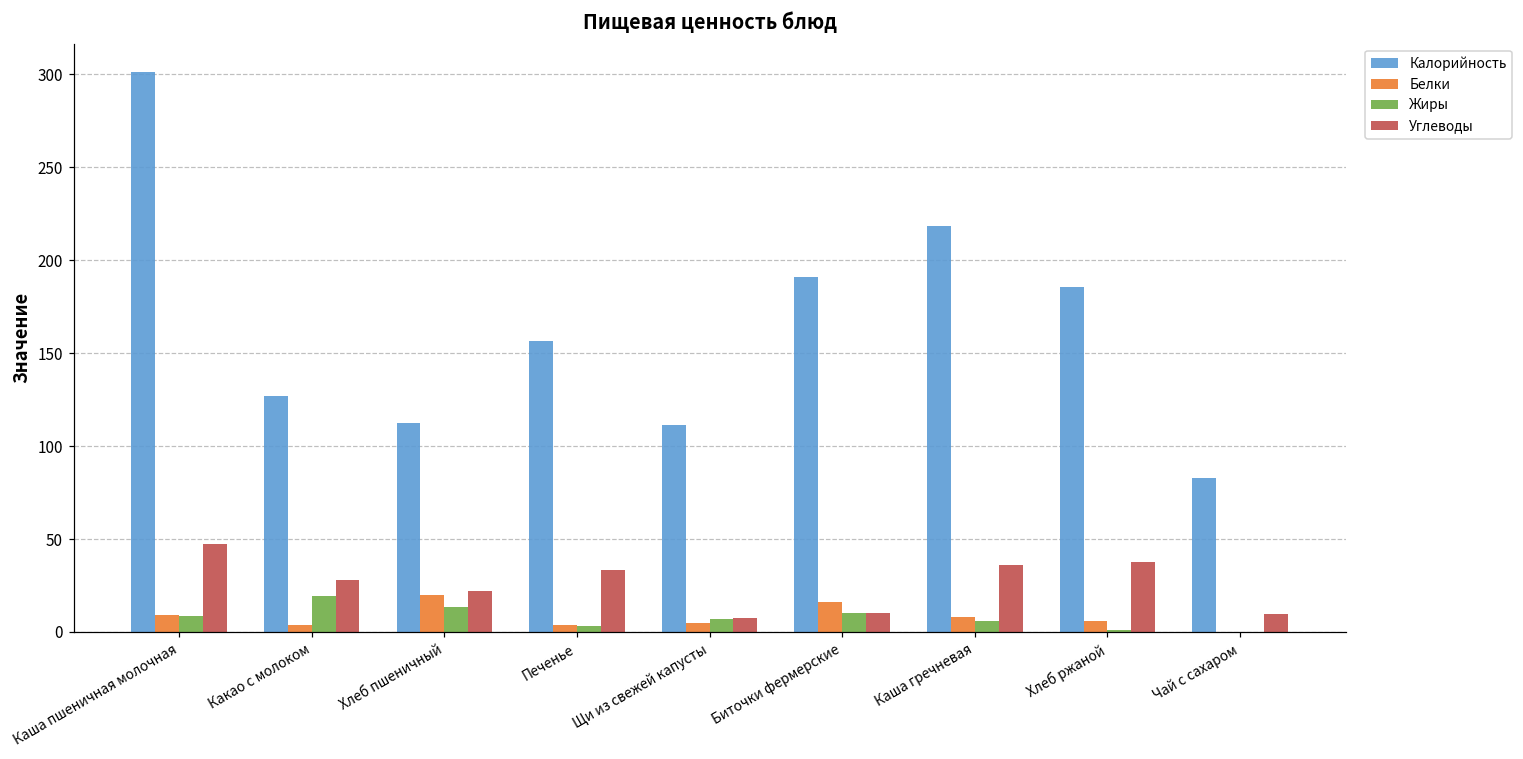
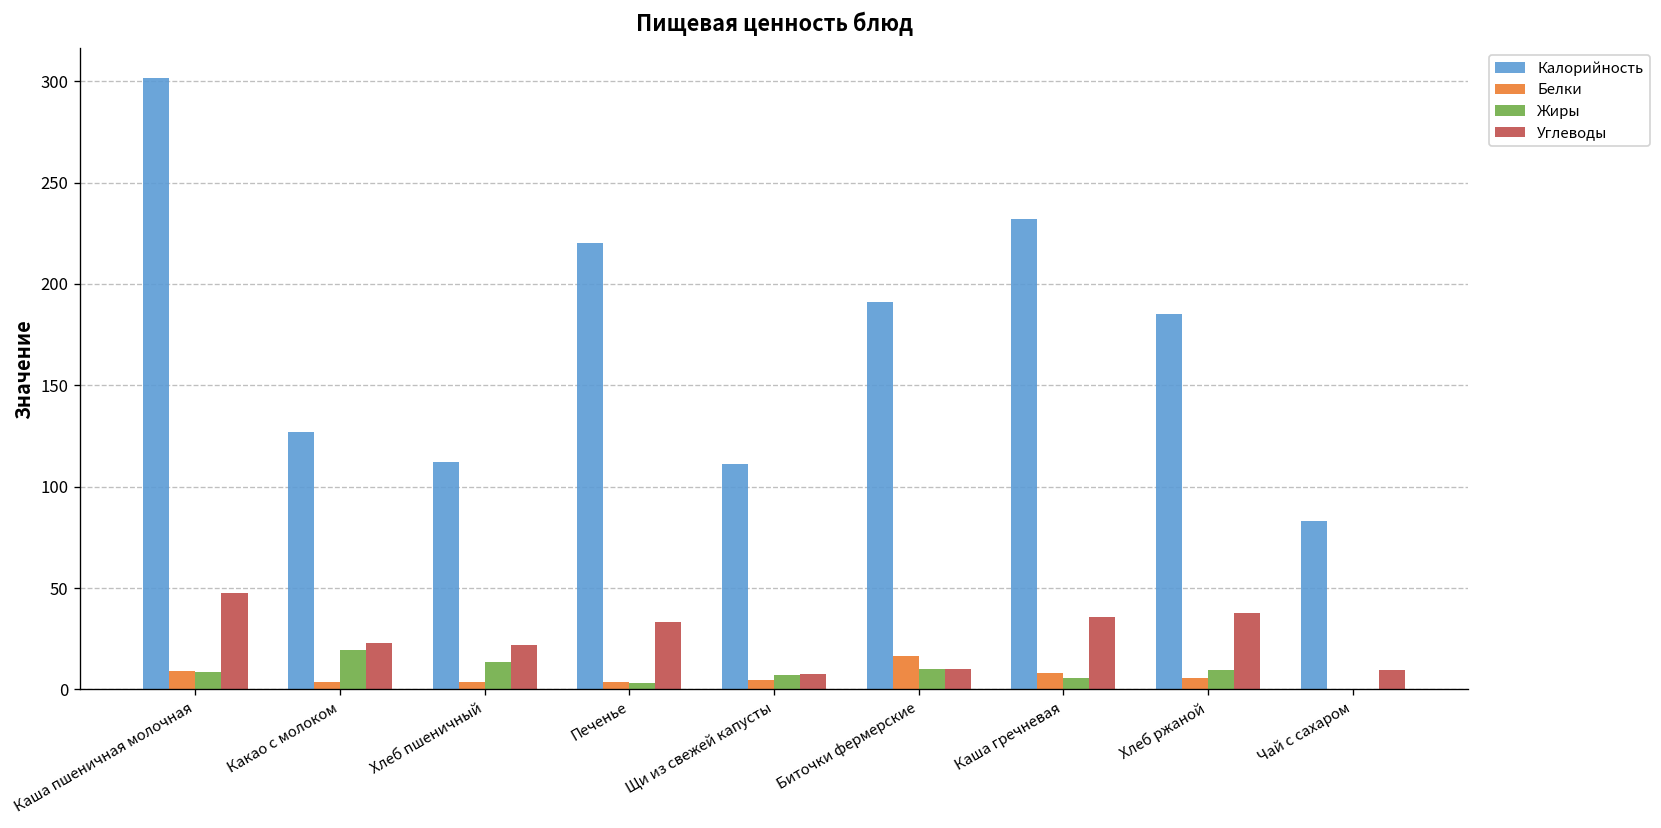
Углеводы, Какао с молоком: 28 -> 23
Белки, Хлеб пшеничный: 20 -> 4
Калорийность, Печенье: 156 -> 220
Калорийность, Каша гречневая: 218 -> 232
Жиры, Хлеб ржаной: 1 -> 9
